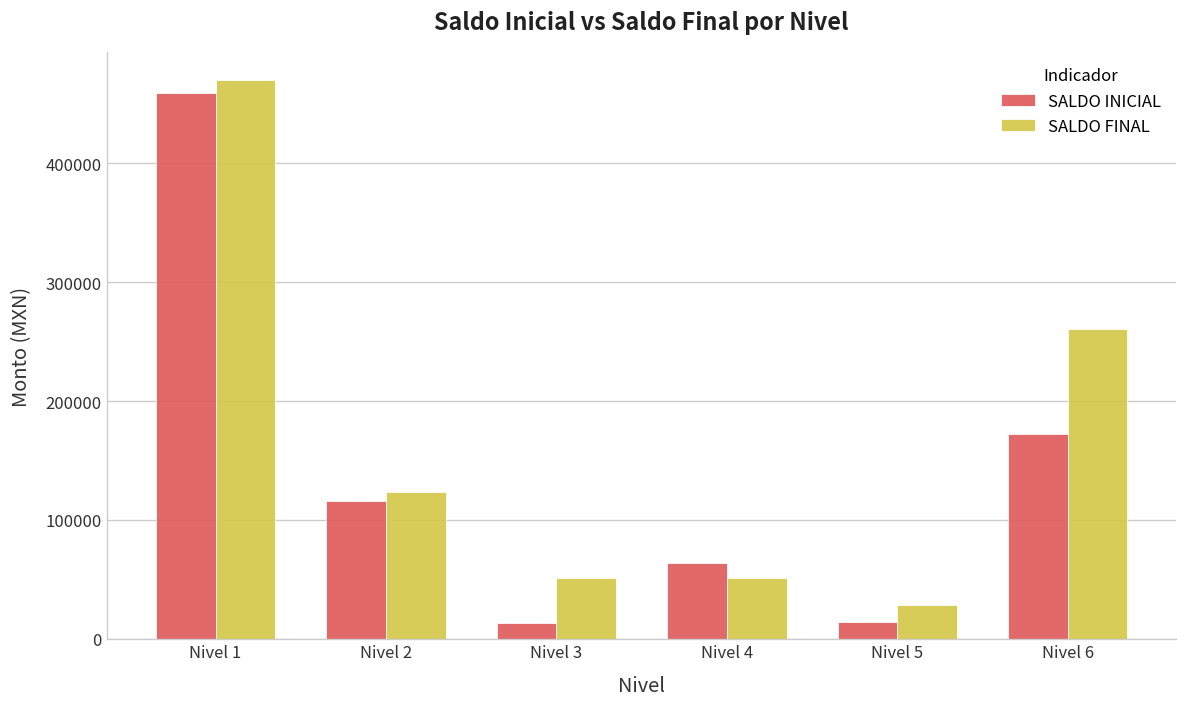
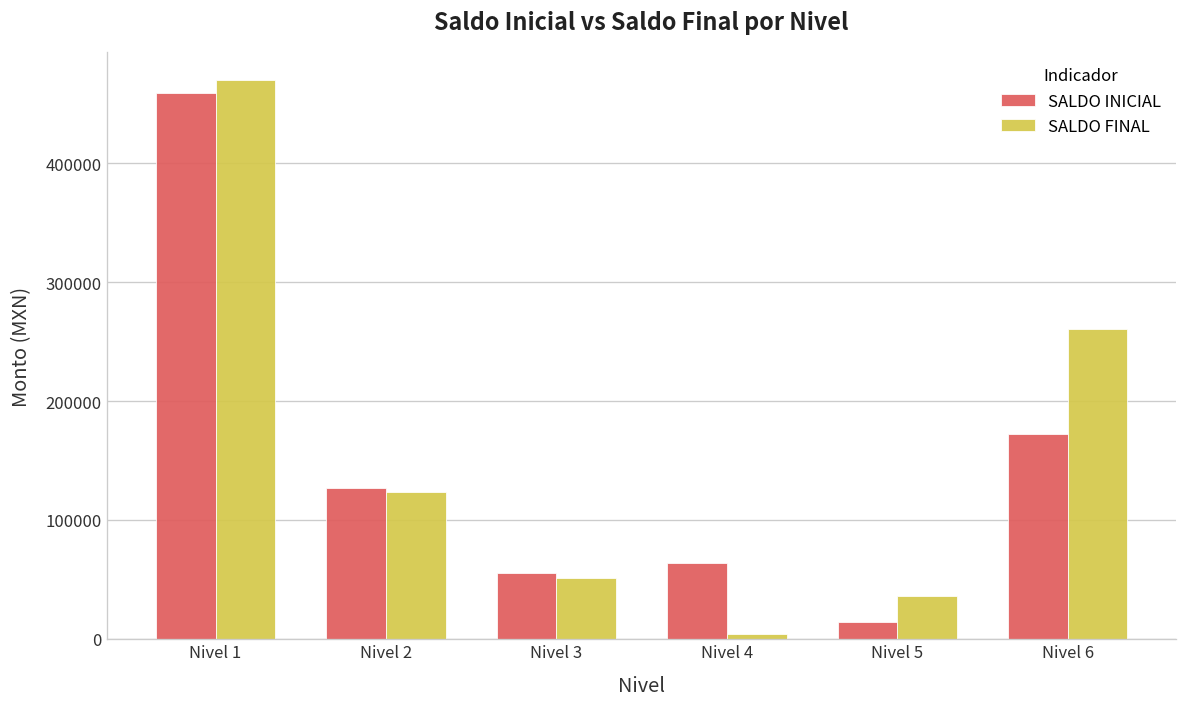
SALDO INICIAL, Nivel 2: 120000 -> 130000
SALDO INICIAL, Nivel 3: 10000 -> 60000
SALDO FINAL, Nivel 4: 50000 -> 0
SALDO FINAL, Nivel 5: 30000 -> 40000
